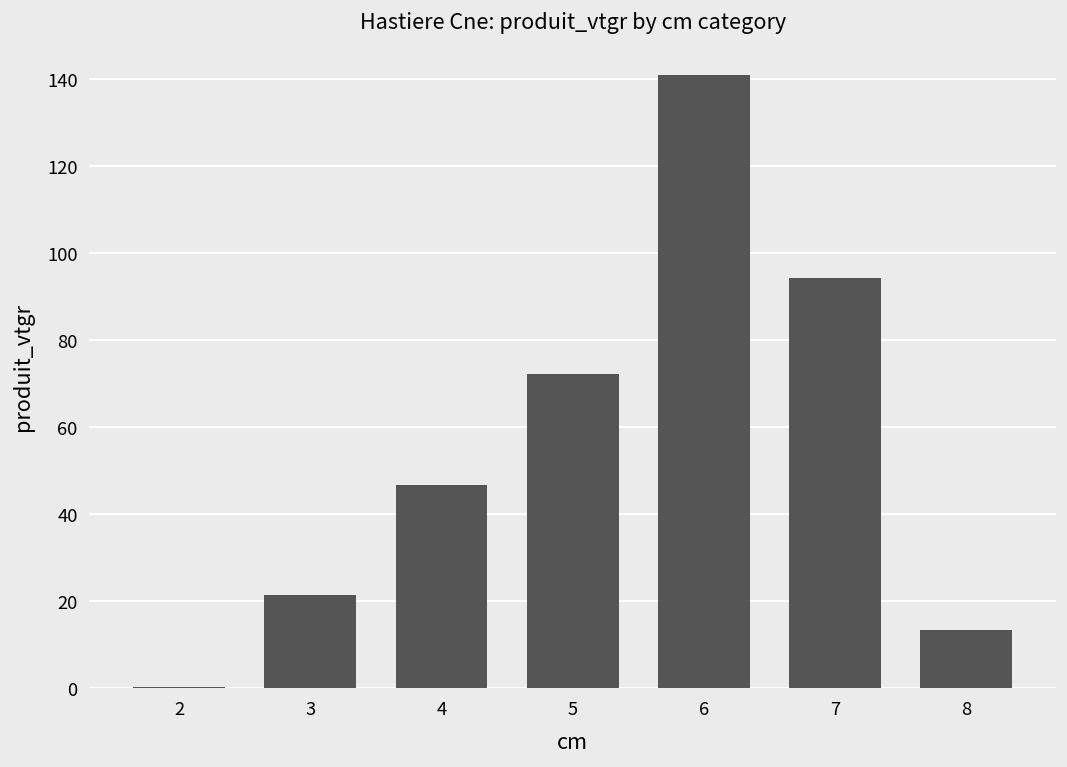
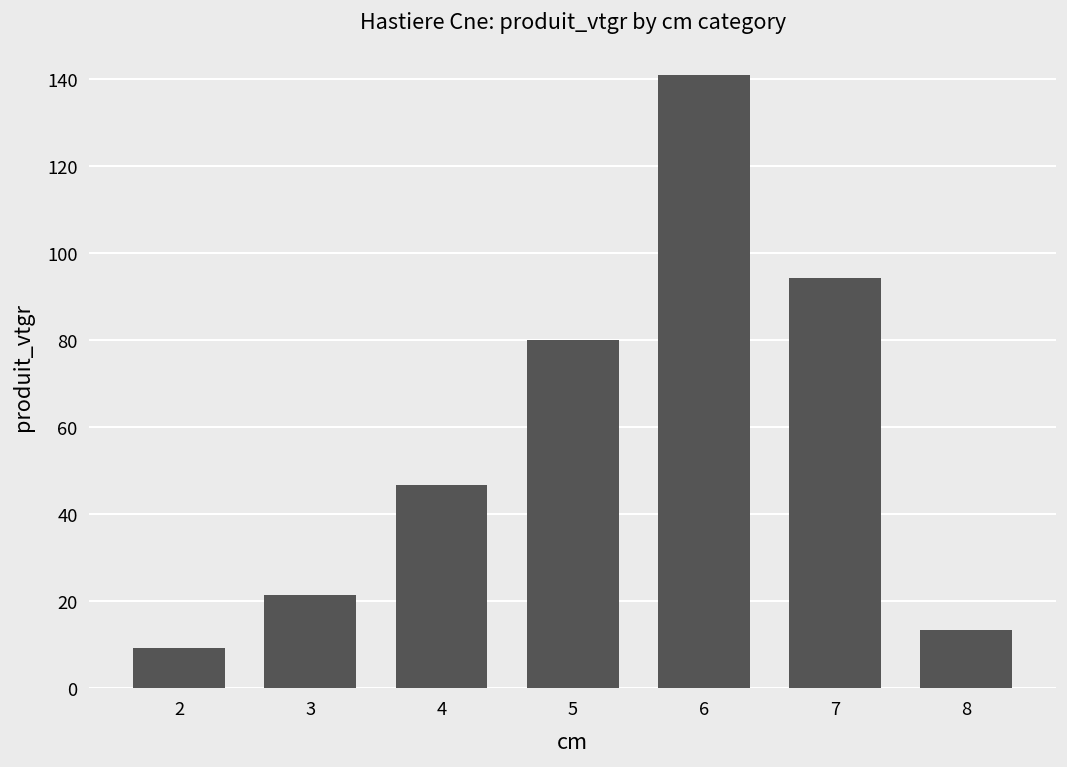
2: 0 -> 9
5: 72 -> 80
